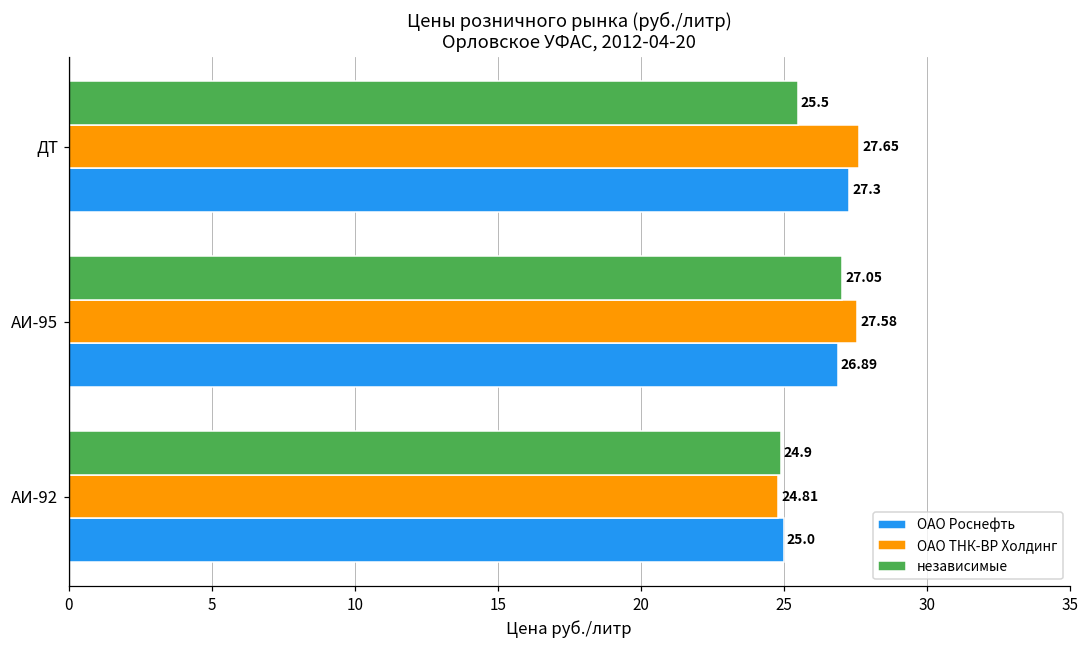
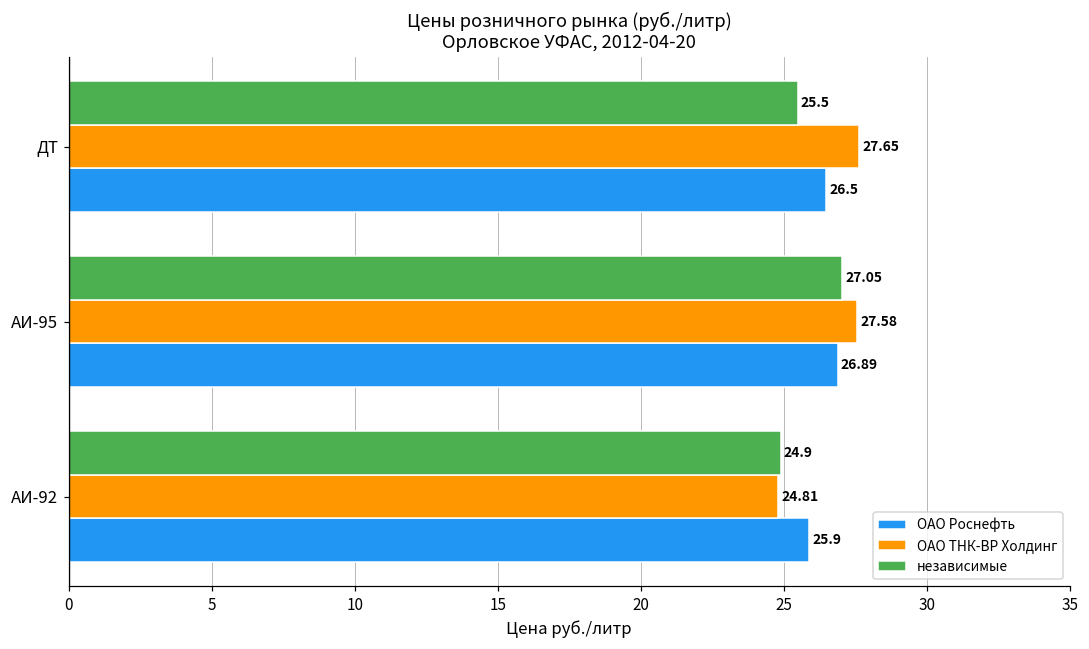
ОАО Роснефть, ДТ: 27.3 -> 26.5
ОАО Роснефть, АИ-92: 25.0 -> 25.9
